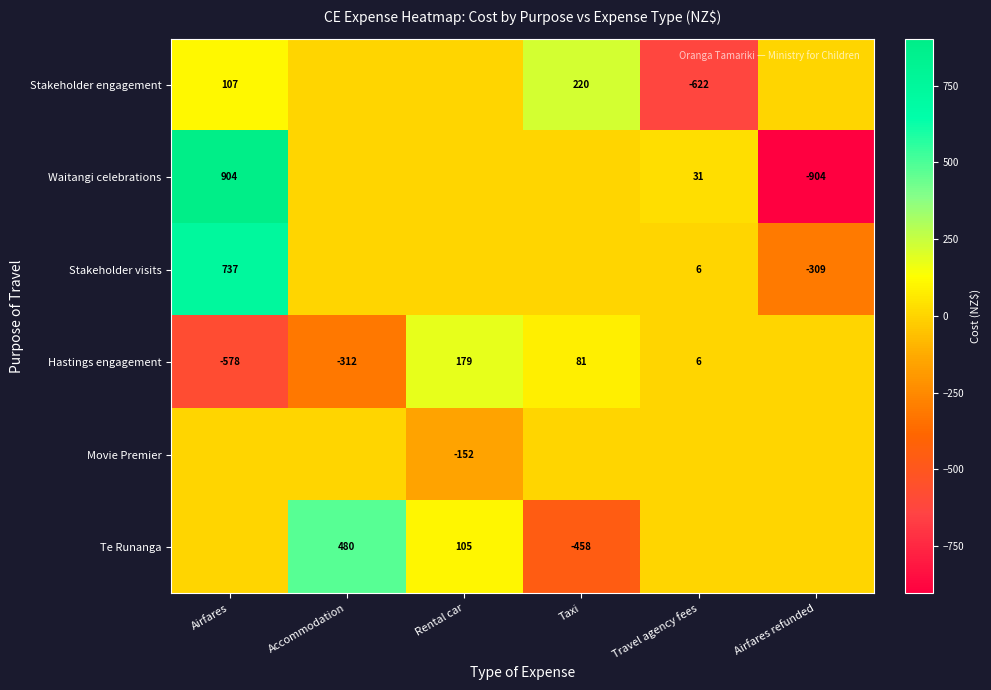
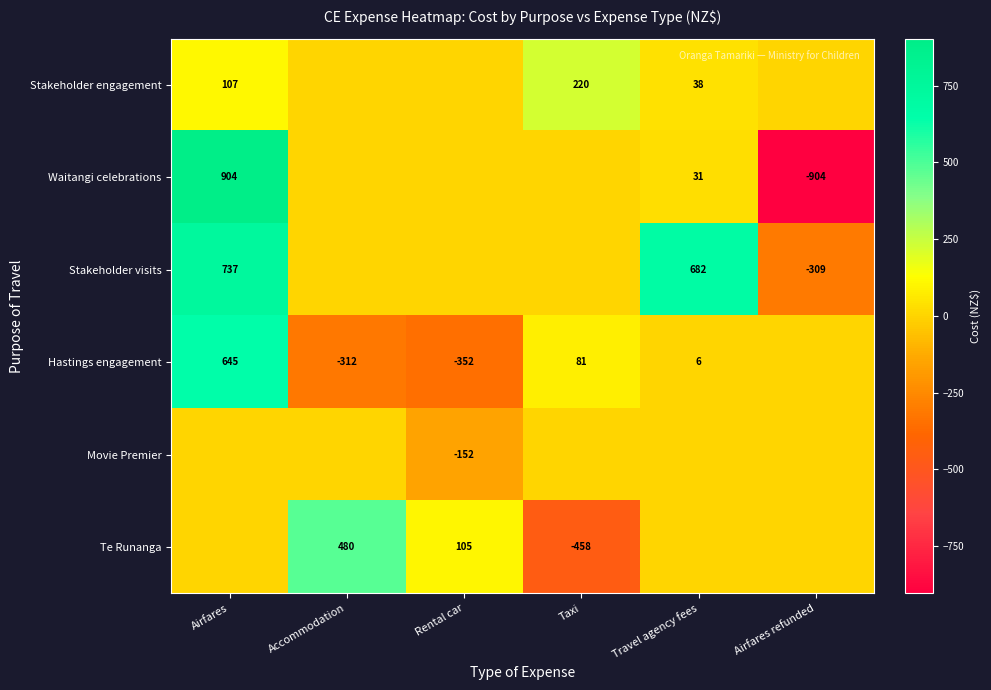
Stakeholder engagement, Travel agency fees: -622 -> 38
Stakeholder visits, Travel agency fees: 6 -> 682
Hastings engagement, Airfares: -578 -> 645
Hastings engagement, Rental car: 179 -> -352
